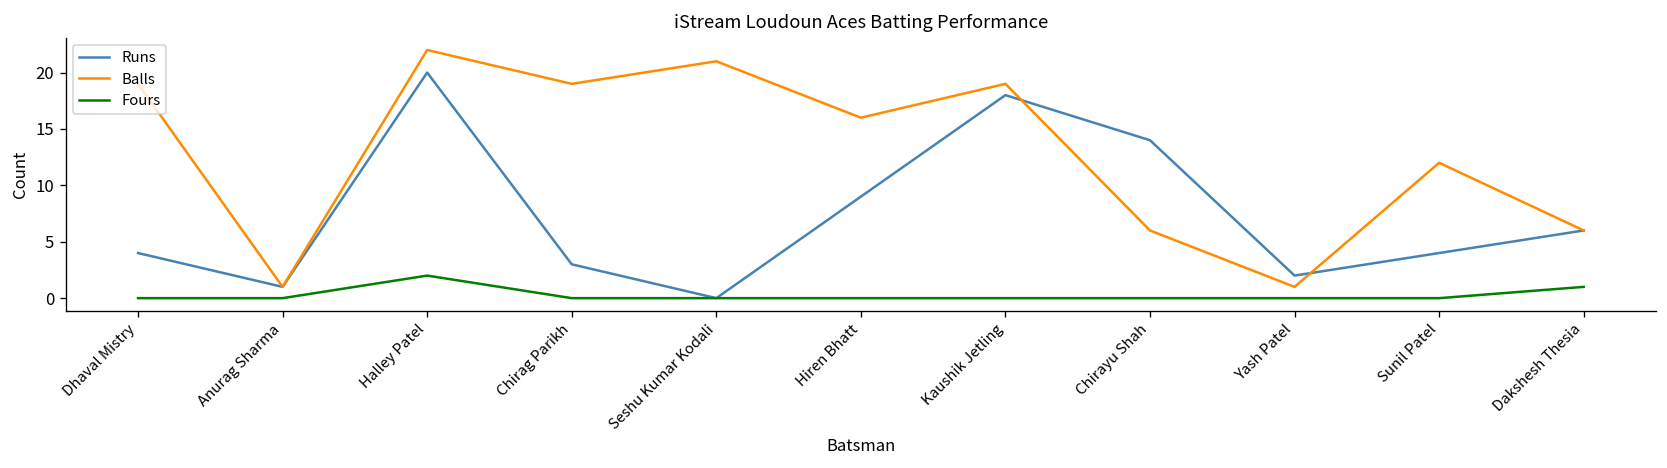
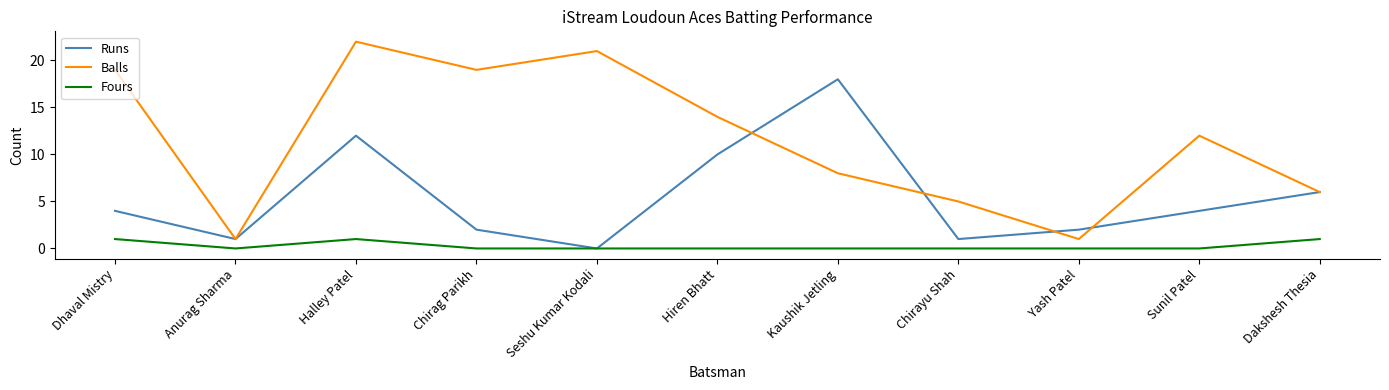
Fours, Dhaval Mistry: 0 -> 1
Runs, Halley Patel: 20 -> 12
Fours, Halley Patel: 2 -> 1
Runs, Chirag Parikh: 3 -> 2
Runs, Hiren Bhatt: 9 -> 10
Balls, Hiren Bhatt: 16 -> 14
Balls, Kaushik Jetling: 19 -> 8
Runs, Chirayu Shah: 14 -> 1
Balls, Chirayu Shah: 6 -> 5
